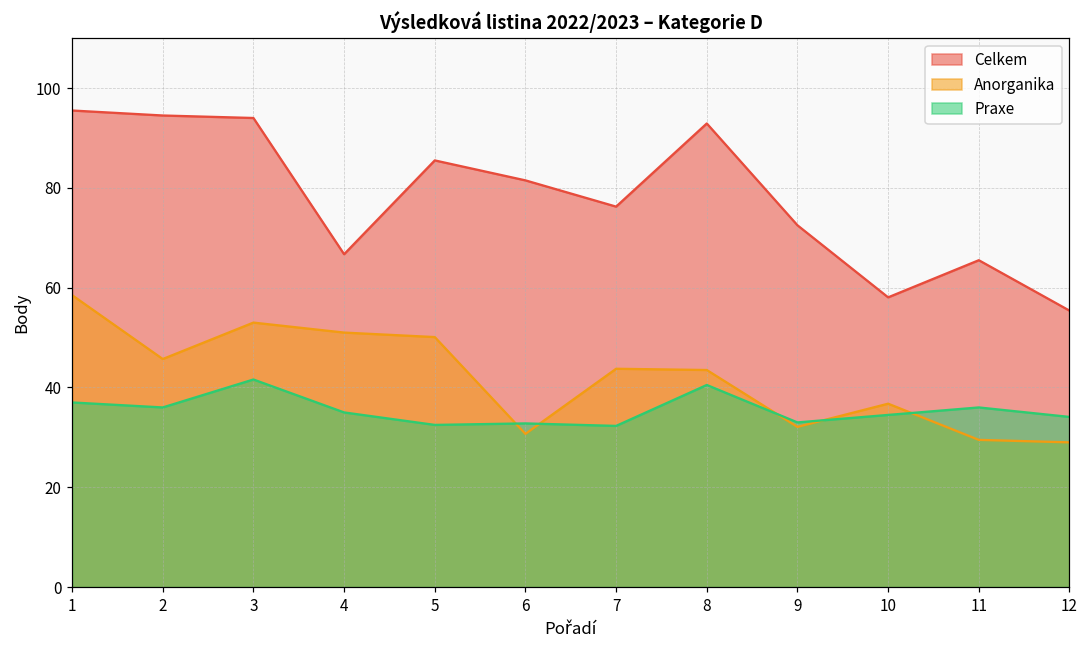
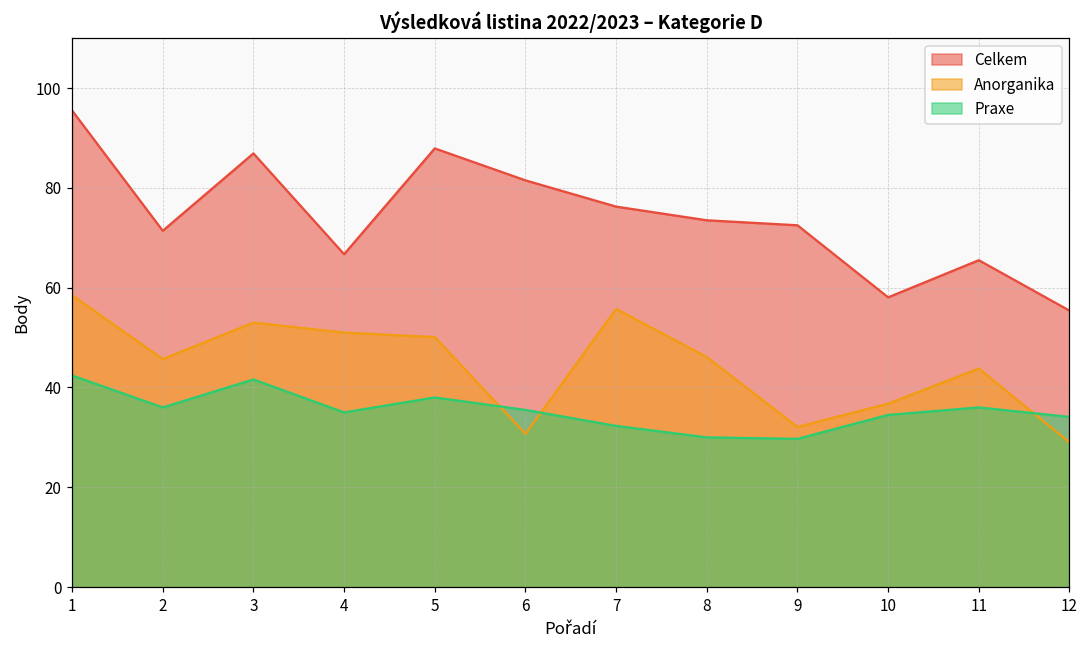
Praxe, 1: 37 -> 42
Celkem, 2: 95 -> 71
Celkem, 3: 94 -> 87
Celkem, 5: 86 -> 88
Praxe, 5: 33 -> 38
Praxe, 6: 33 -> 36
Anorganika, 7: 44 -> 56
Celkem, 8: 93 -> 74
Anorganika, 8: 44 -> 46
Praxe, 8: 41 -> 30
Praxe, 9: 33 -> 30
Anorganika, 11: 30 -> 44
